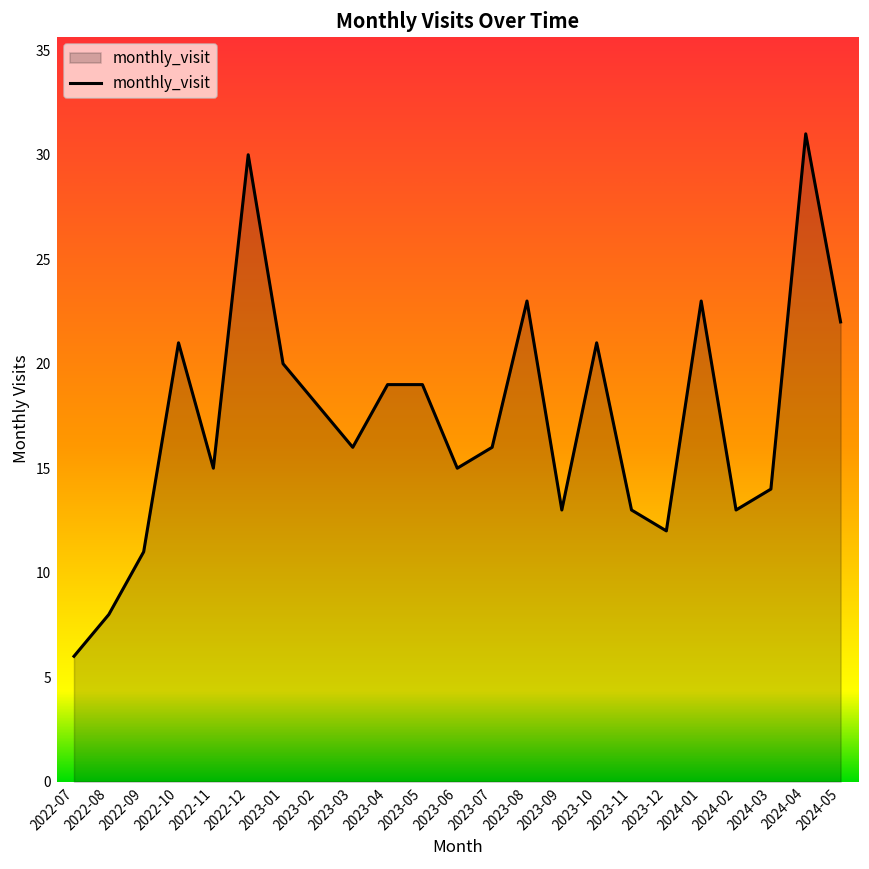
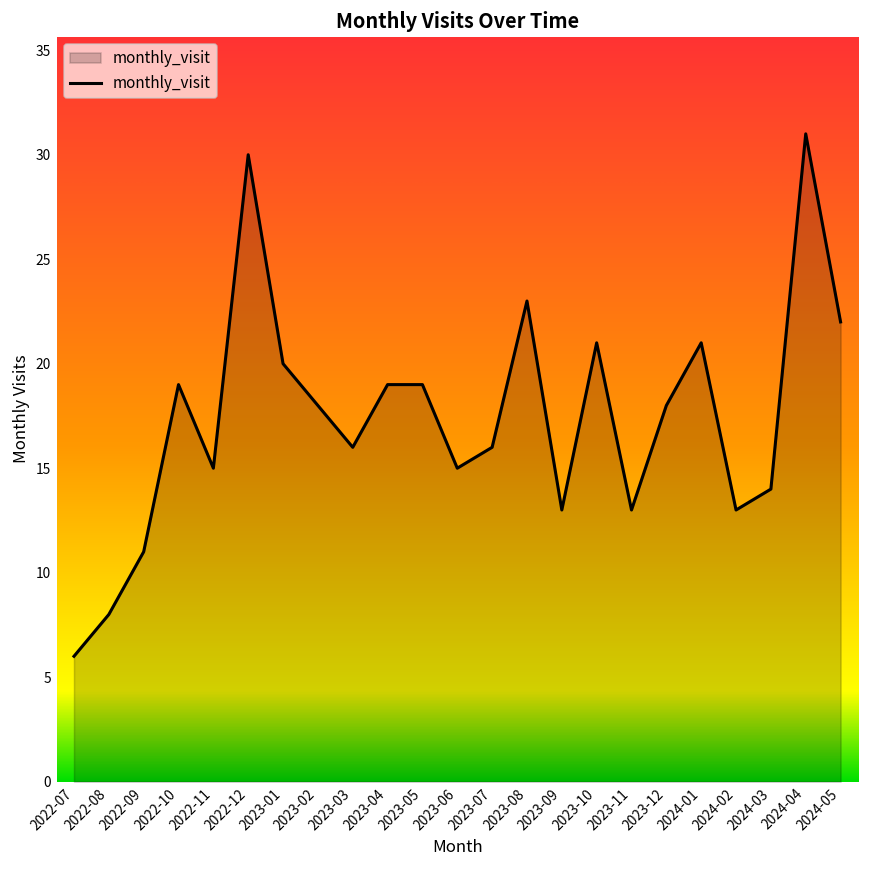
2022-10: 21 -> 19
2023-12: 12 -> 18
2024-01: 23 -> 21
